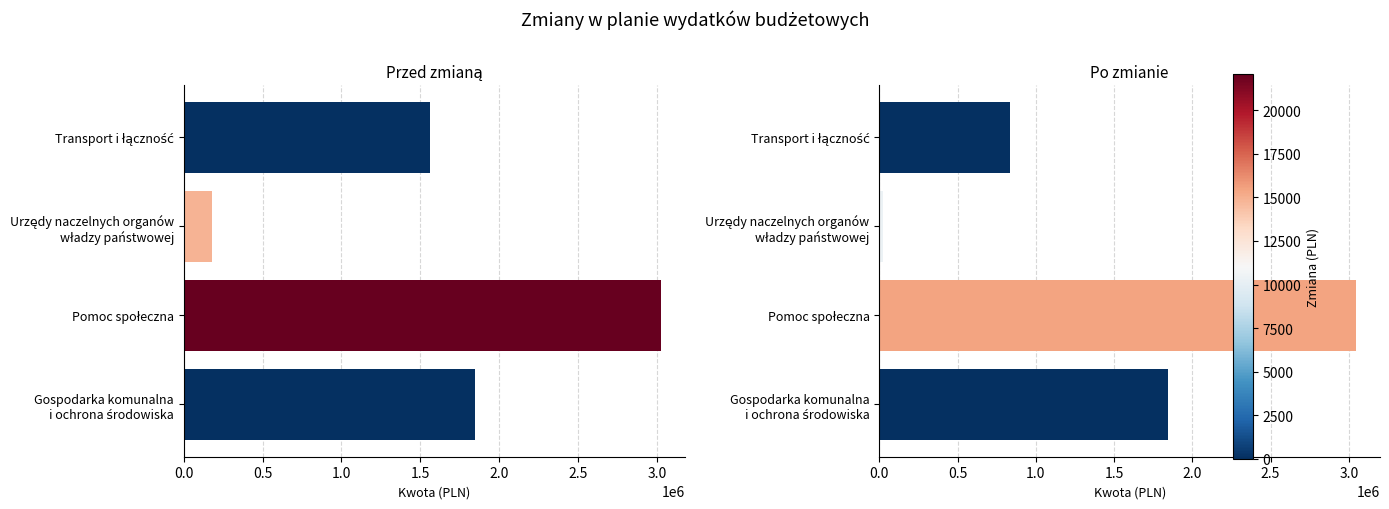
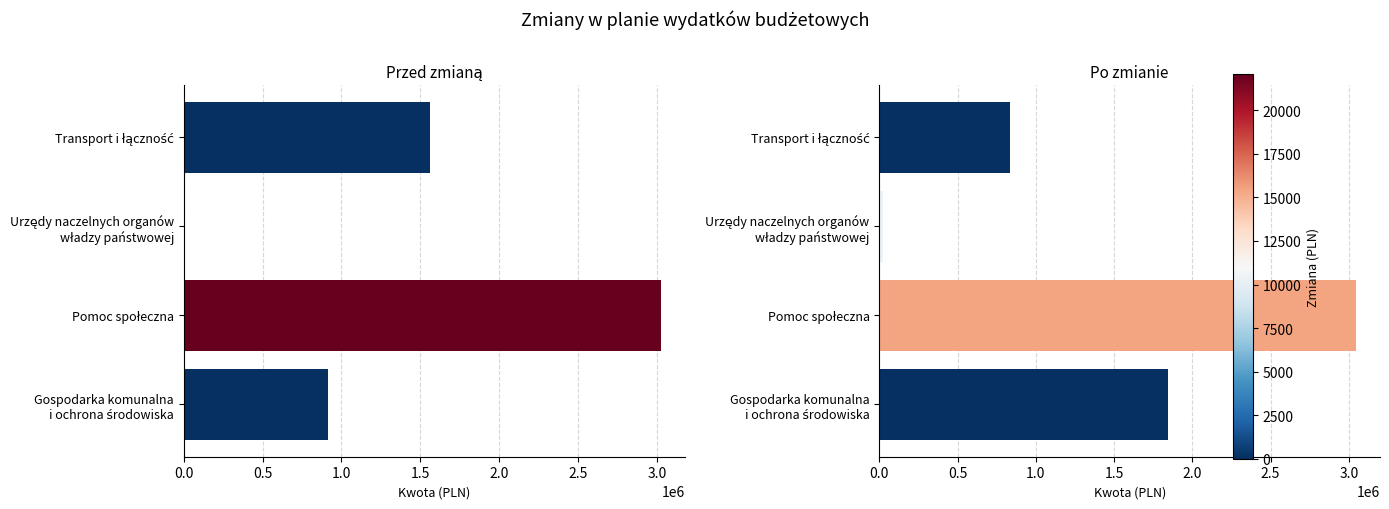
Przed zmianą, Urzędy naczelnych organów władzy państwowej: 180000 -> 10000
Przed zmianą, Gospodarka komunalna i ochrona środowiska: 1850000 -> 920000
